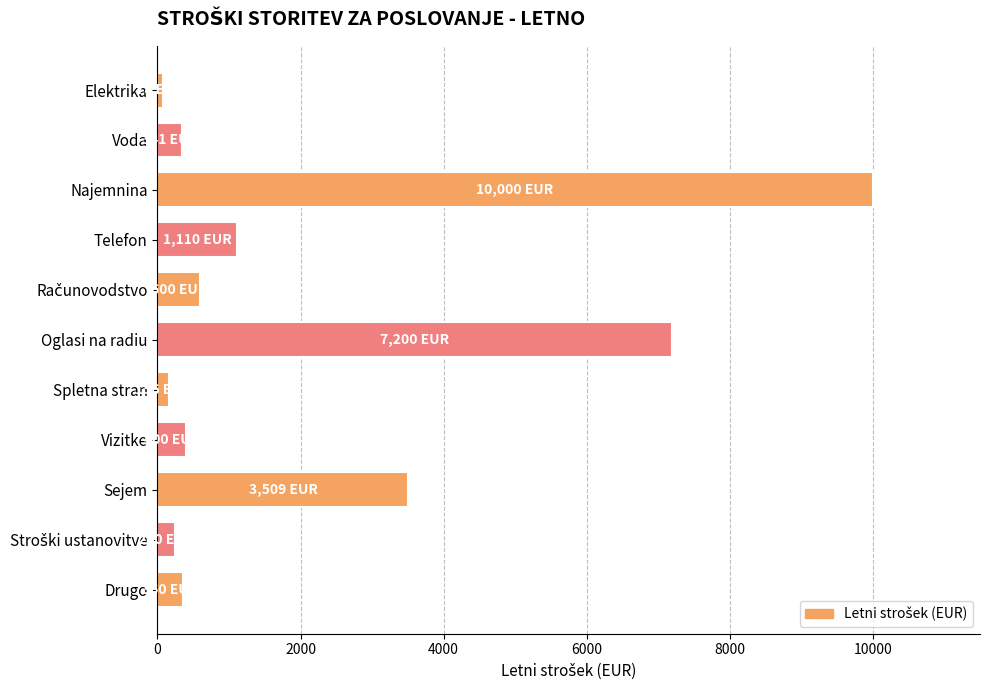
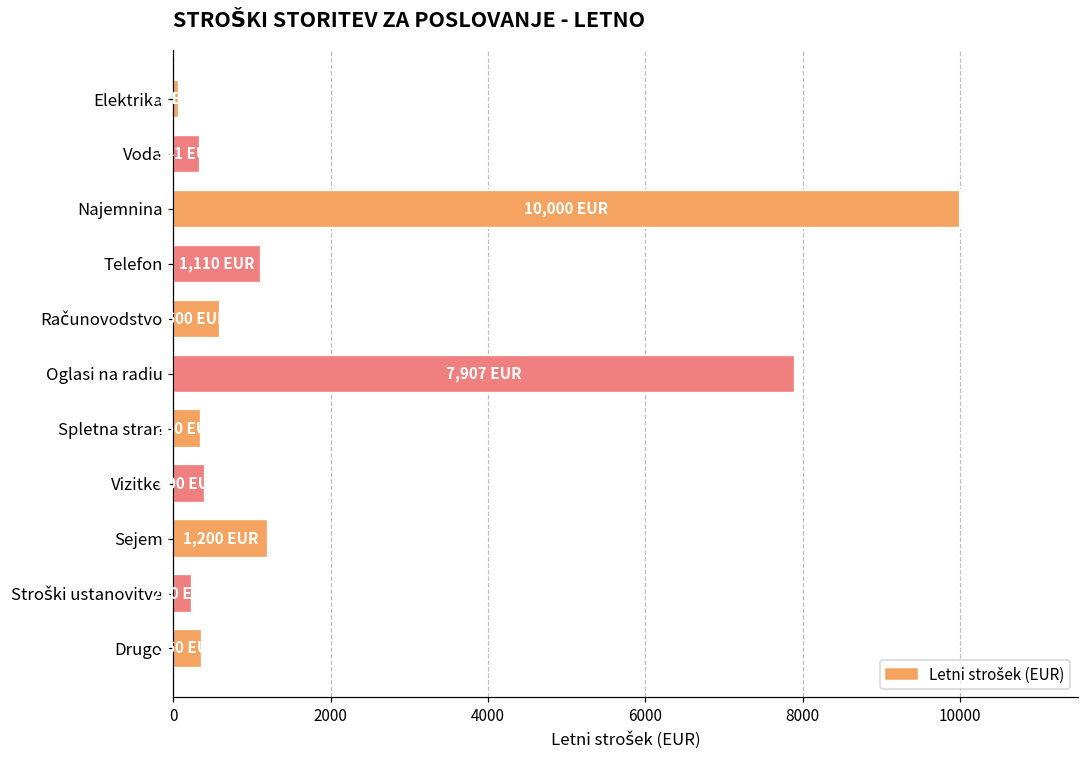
Oglasi na radiu: 7,200 -> 7,907
Spletna stran: 200 -> 400
Sejem: 3,509 -> 1,200
